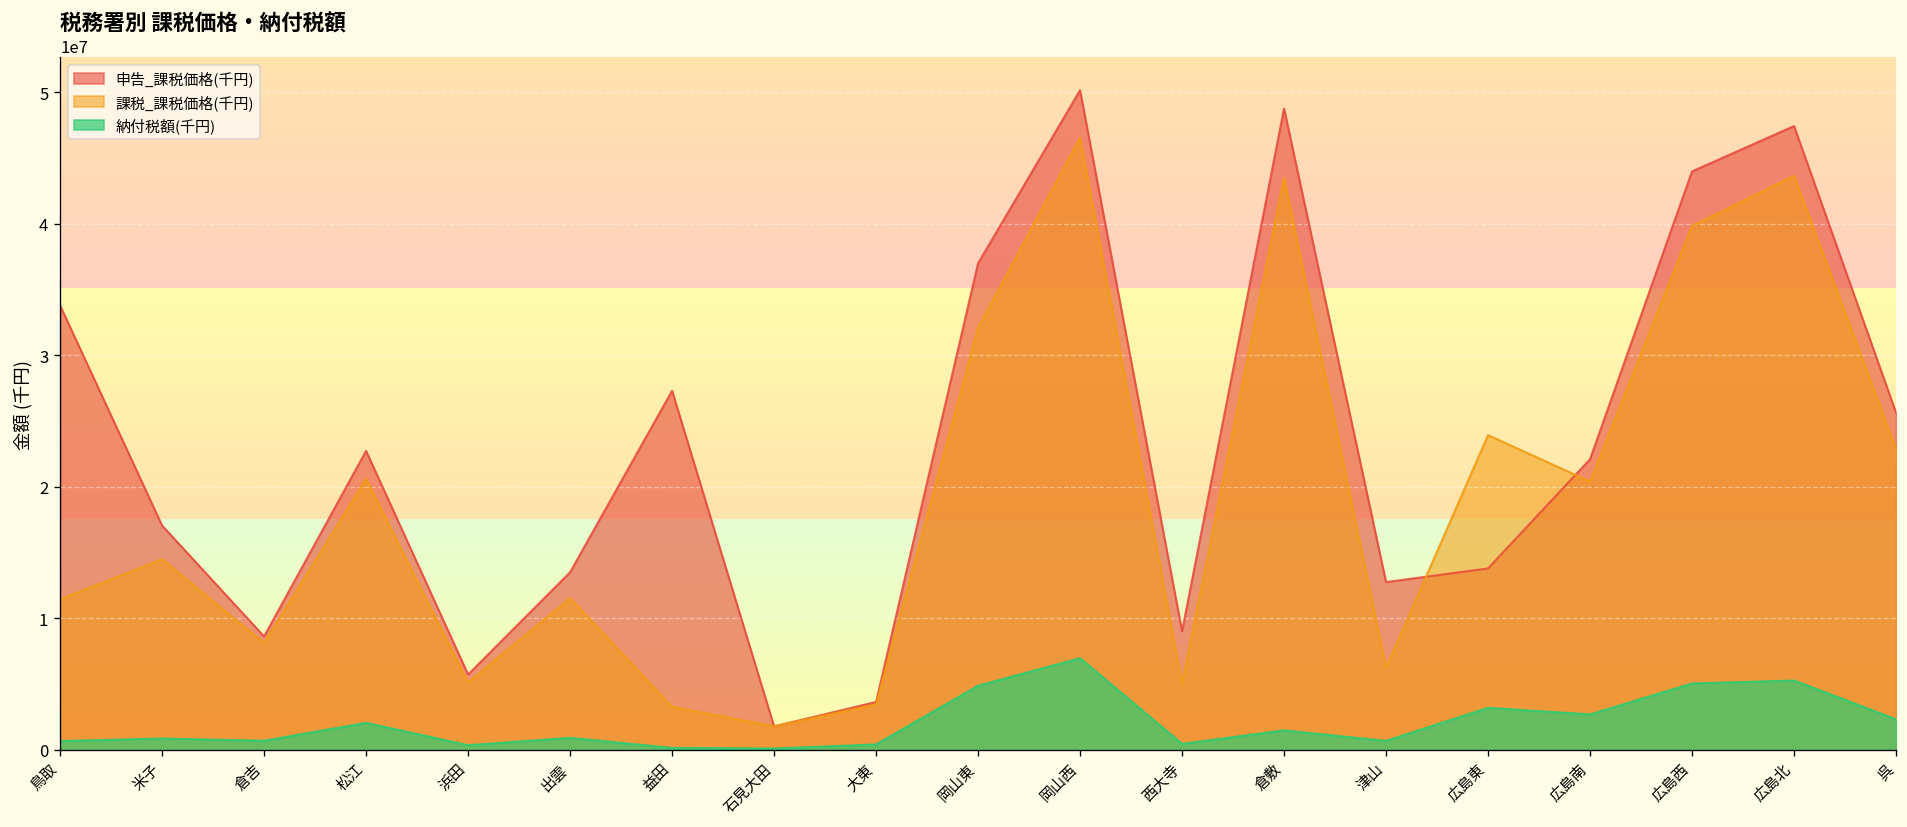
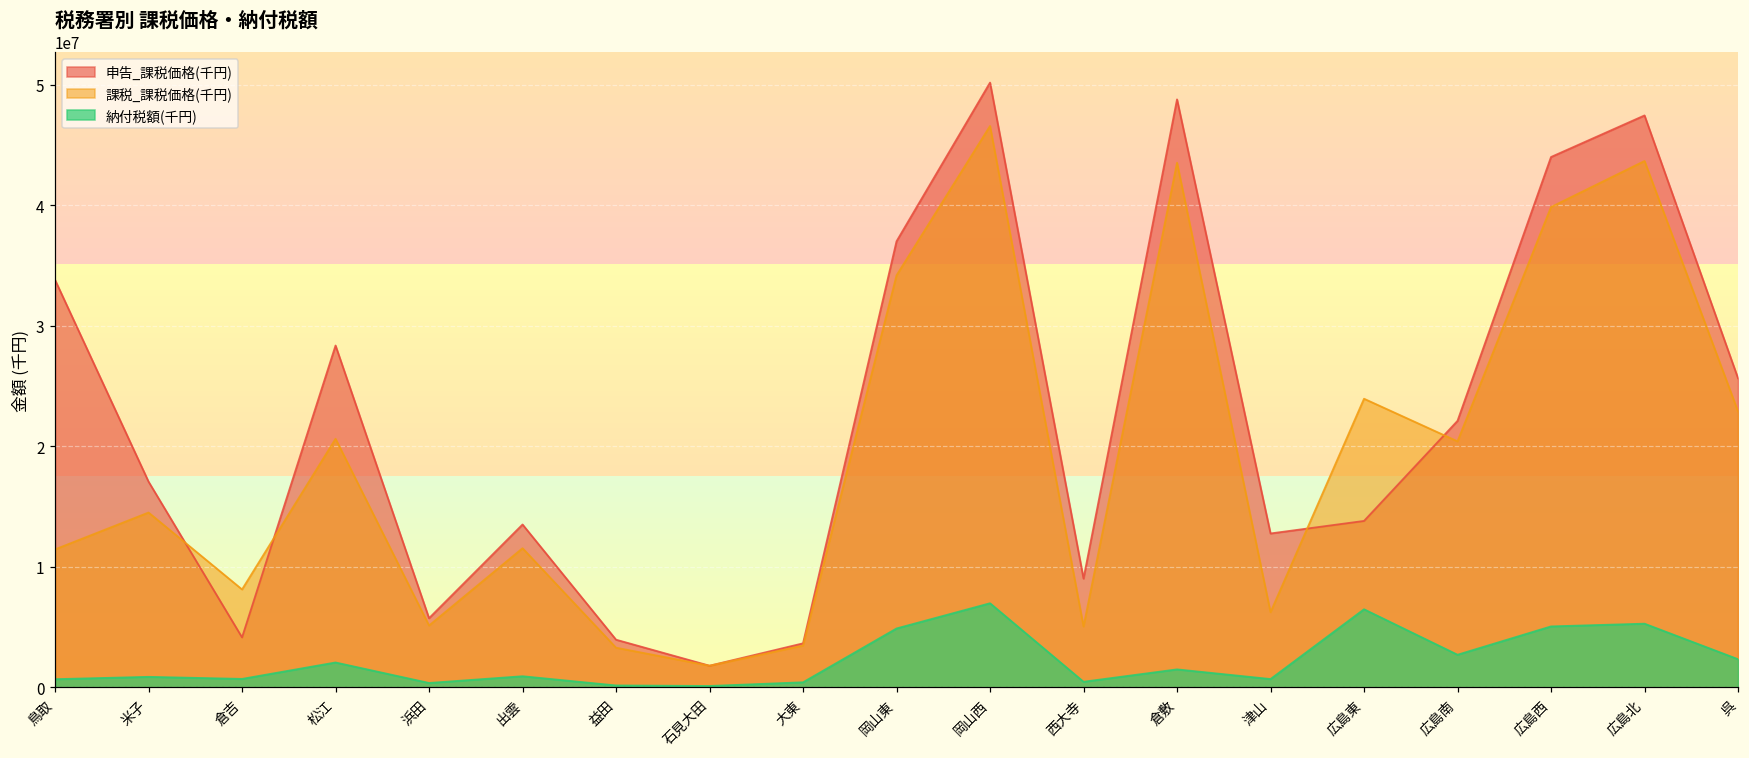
申告_課税価格(千円), 倉吉: 8600000 -> 4100000
申告_課税価格(千円), 松江: 22700000 -> 28400000
申告_課税価格(千円), 益田: 27300000 -> 3900000
課税_課税価格(千円), 岡山東: 32100000 -> 34200000
納付税額(千円), 広島東: 3200000 -> 6500000
